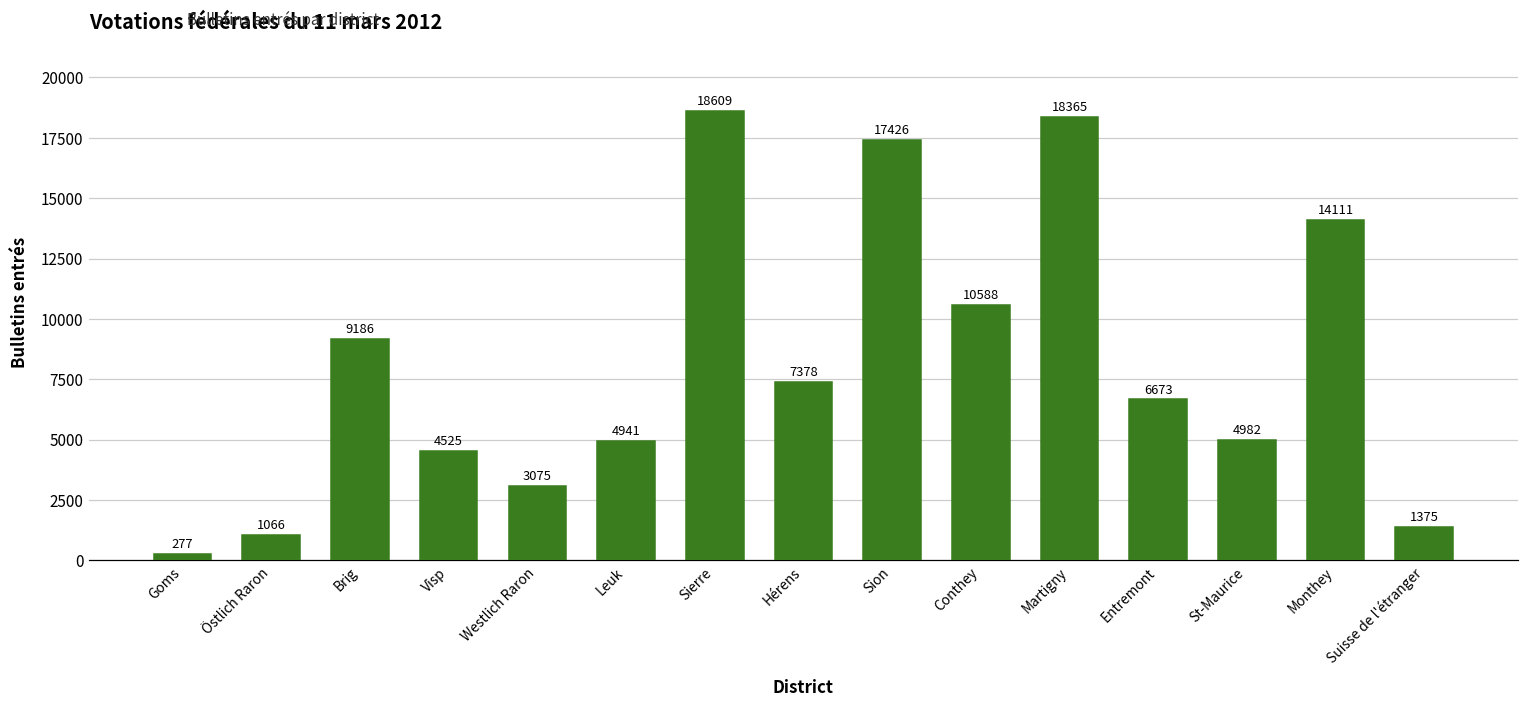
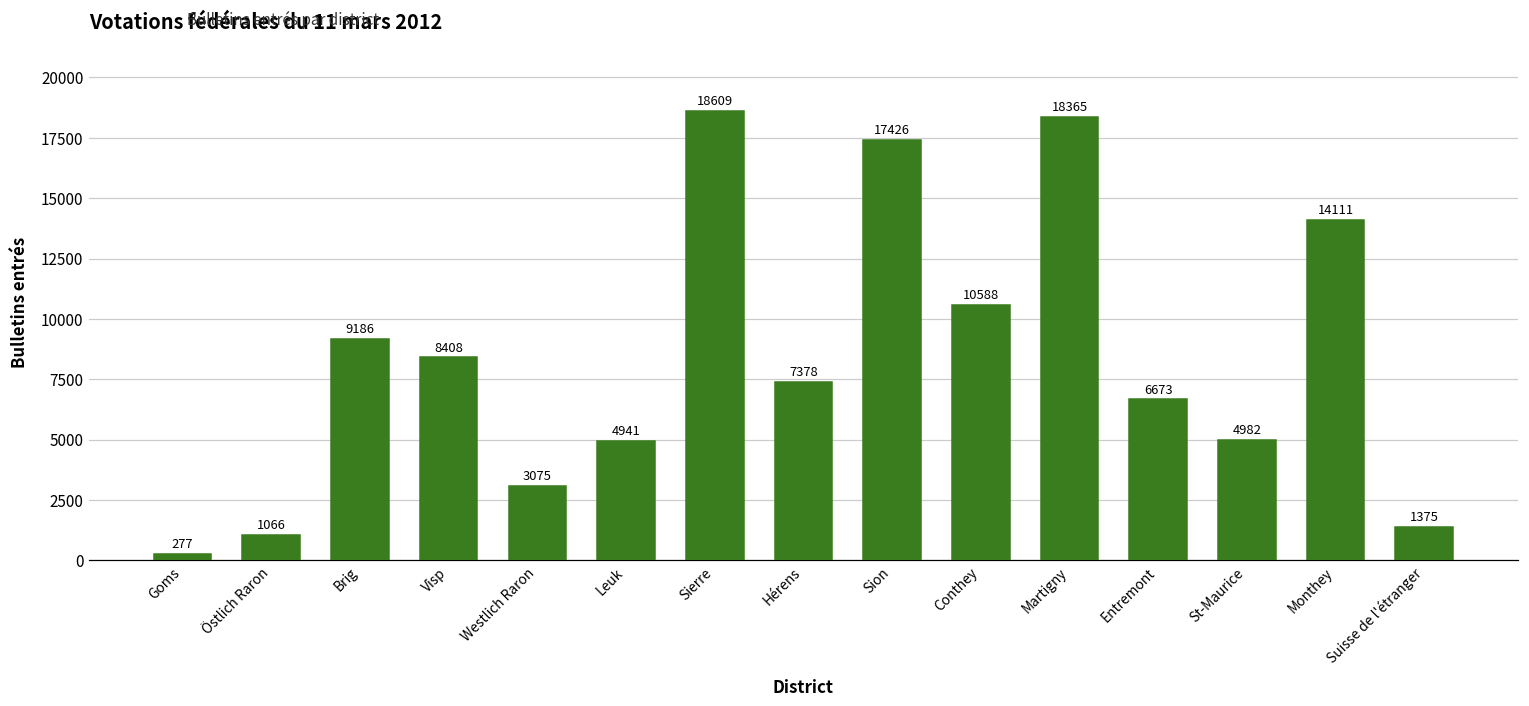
Visp: 4525 -> 8408
